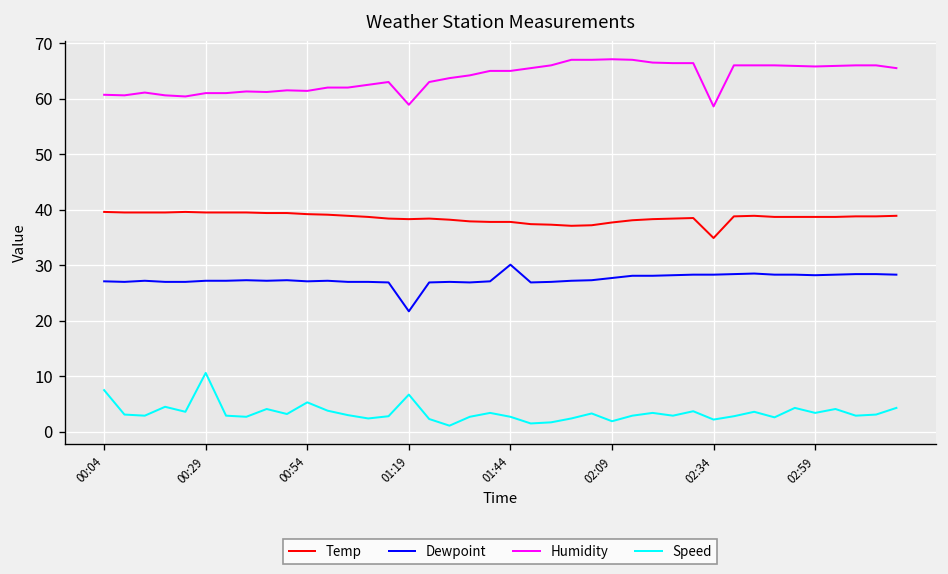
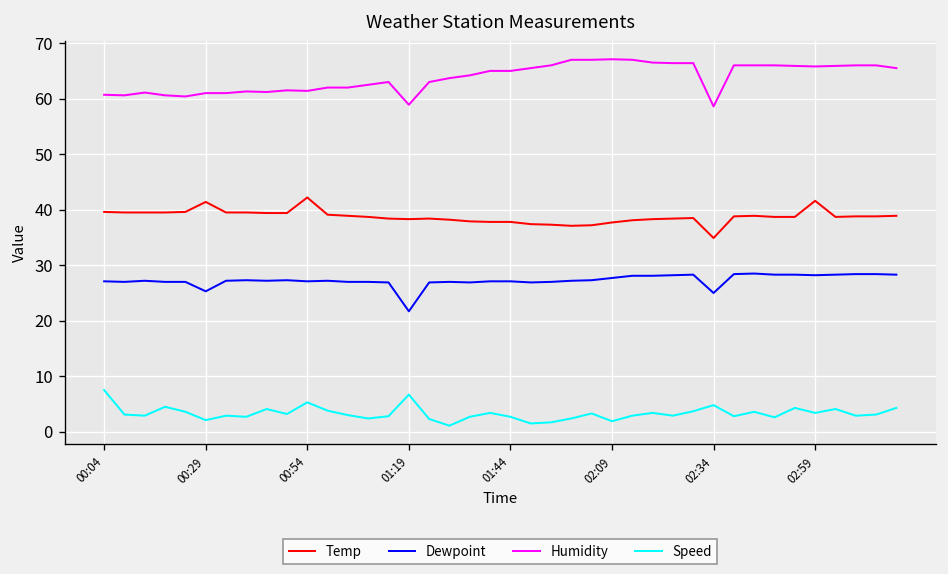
Temp, 00:29: 40 -> 41
Dewpoint, 00:29: 27 -> 25
Speed, 00:29: 11 -> 2
Temp, 00:54: 39 -> 42
Dewpoint, 01:44: 30 -> 27
Dewpoint, 02:34: 28 -> 25
Speed, 02:34: 2 -> 5
Temp, 02:59: 39 -> 42
